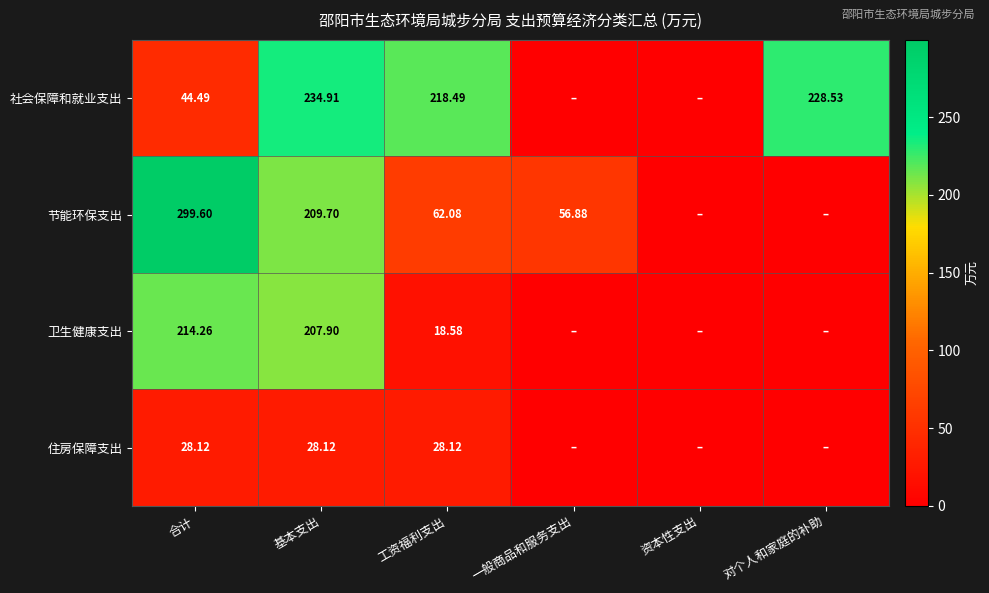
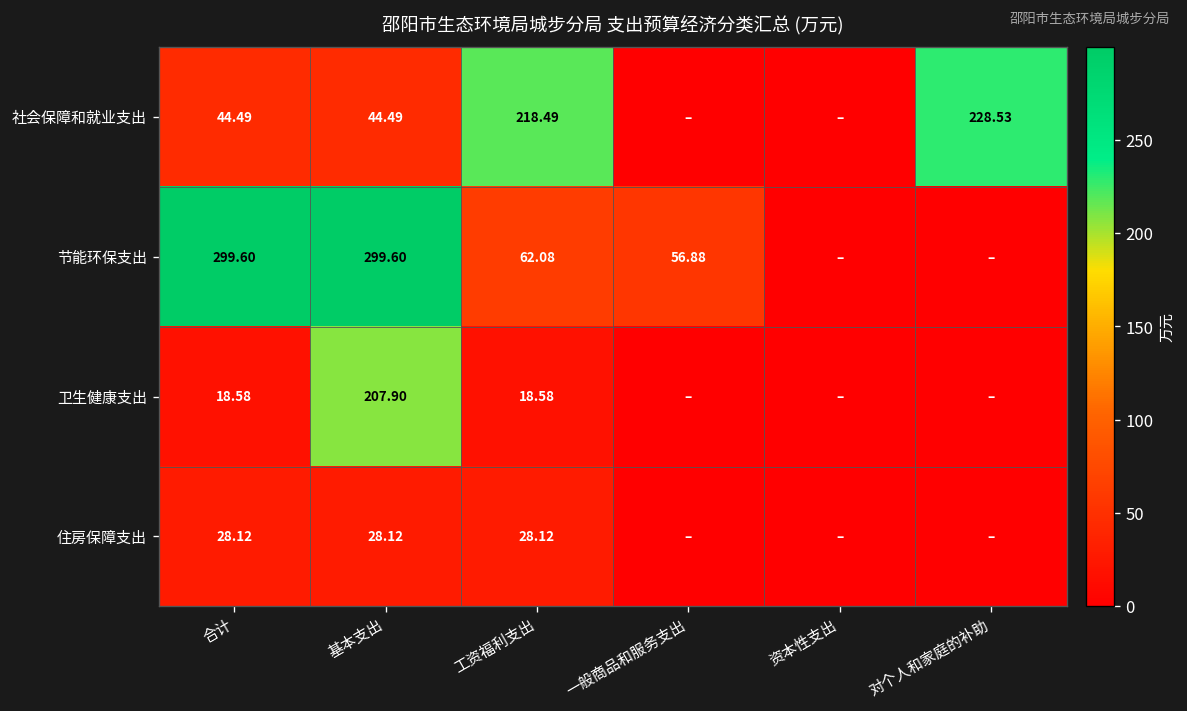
社会保障和就业支出, 基本支出: 234.91 -> 44.49
节能环保支出, 基本支出: 209.70 -> 299.60
卫生健康支出, 合计: 214.26 -> 18.58
